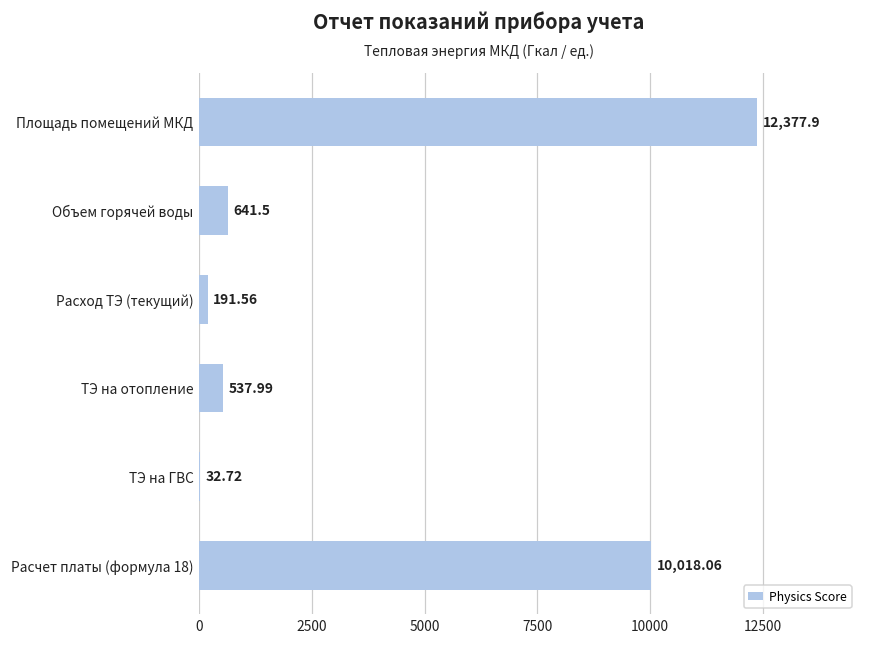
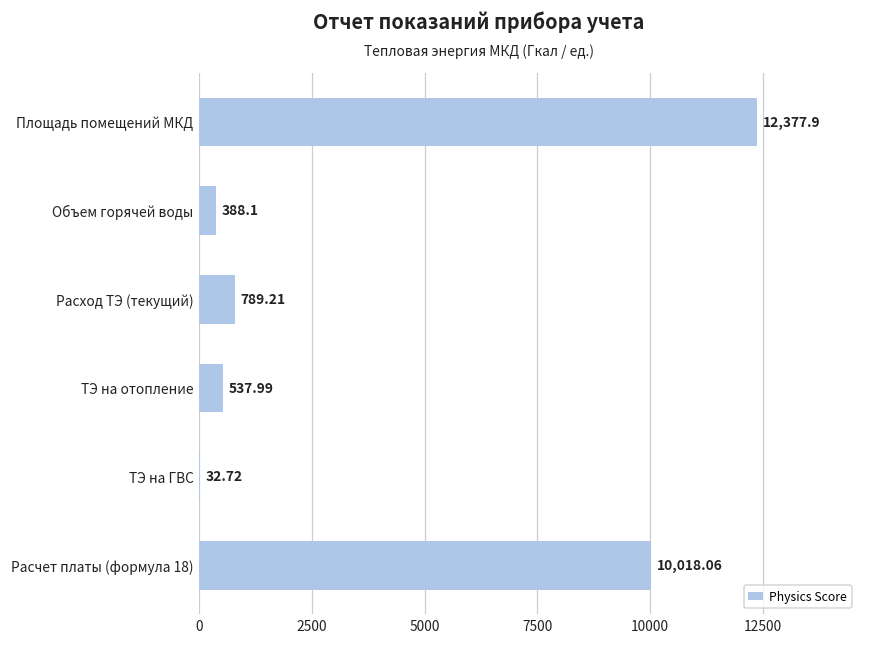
Объем горячей воды: 641.5 -> 388.1
Расход ТЭ (текущий): 191.56 -> 789.21
